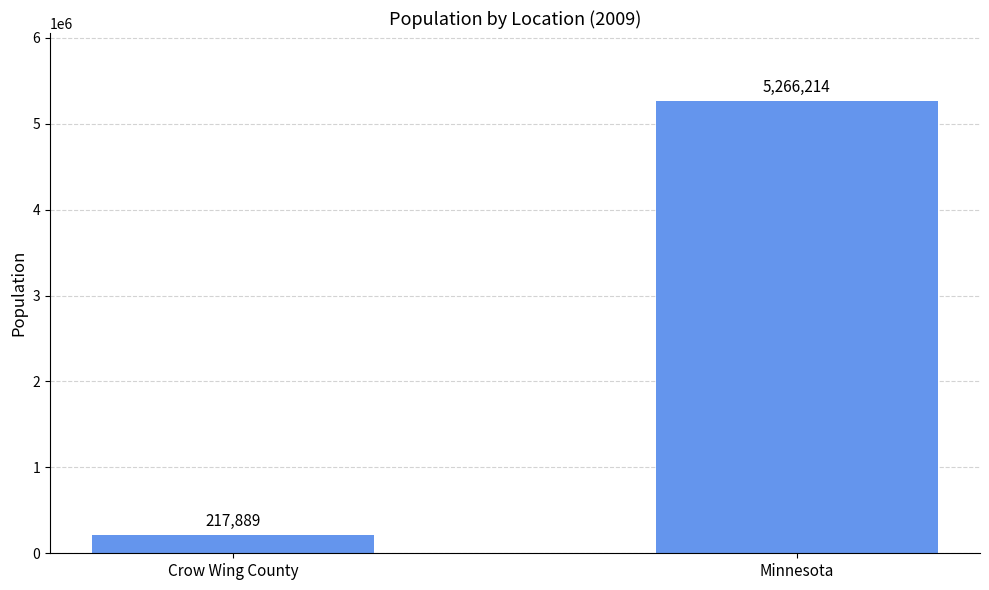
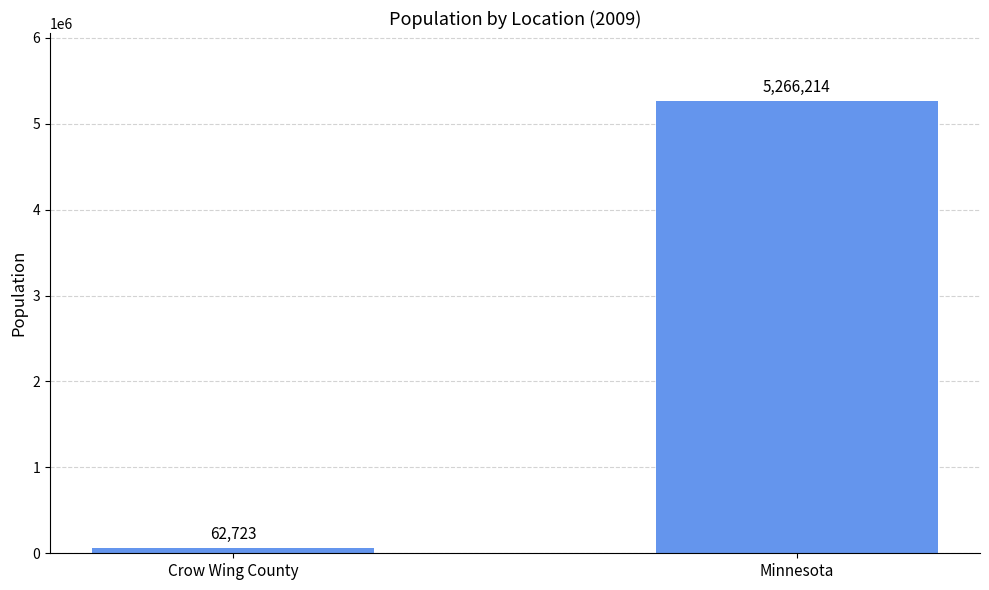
Crow Wing County: 217,889 -> 62,723
